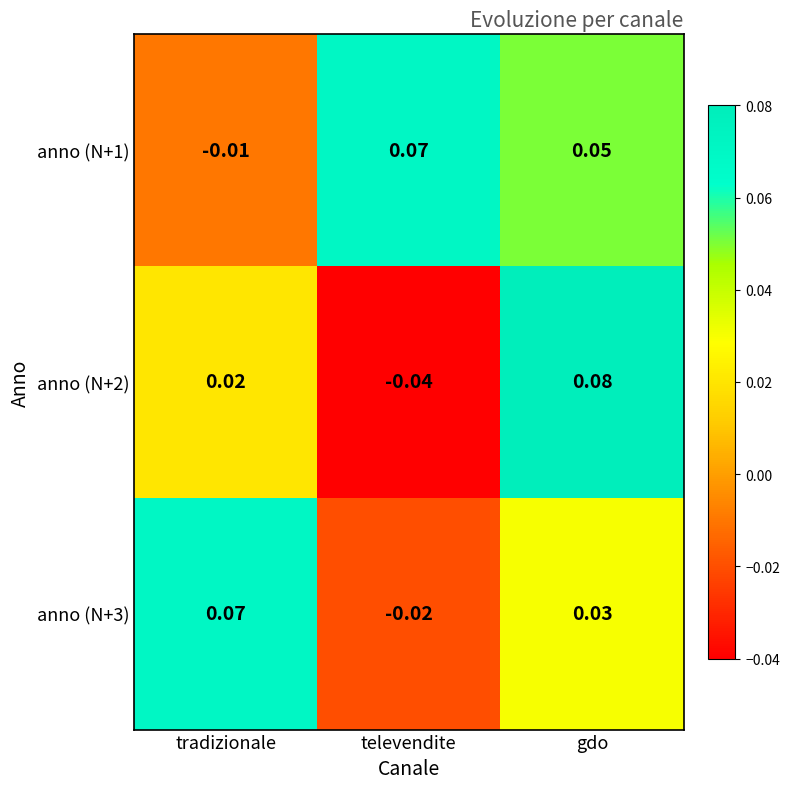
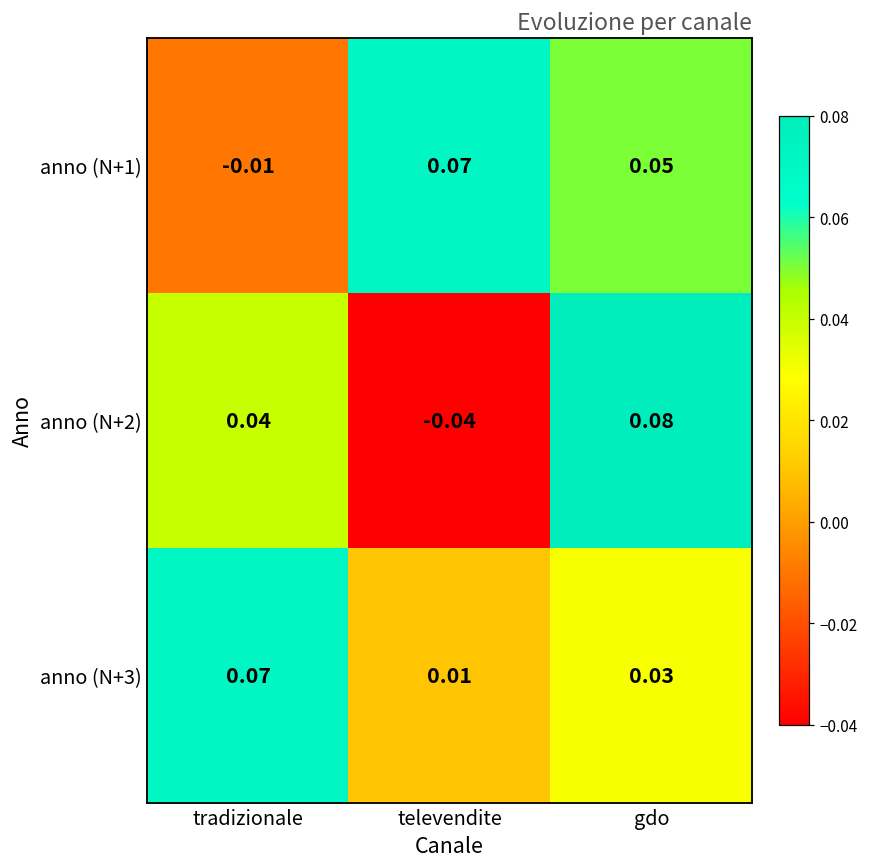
anno (N+2), tradizionale: 0.02 -> 0.04
anno (N+3), televendite: -0.02 -> 0.01
